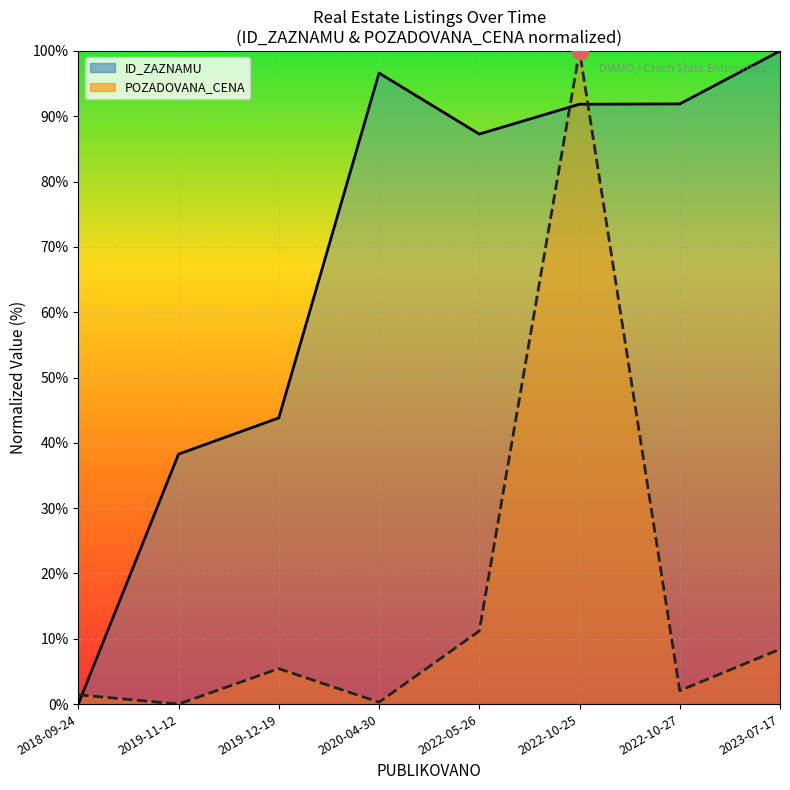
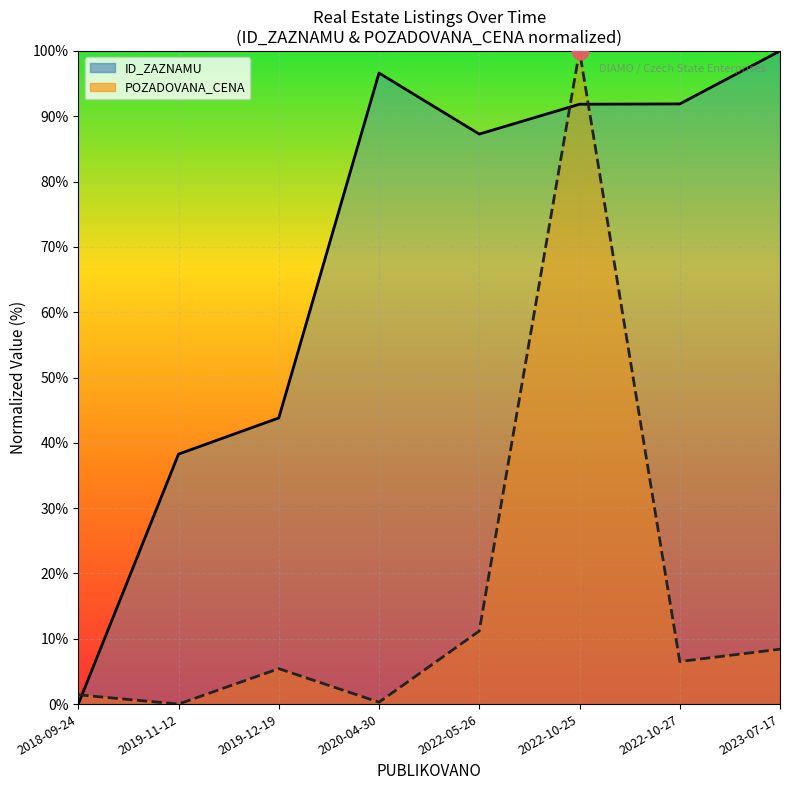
POZADOVANA_CENA, 2022-10-27: 2% -> 7%
